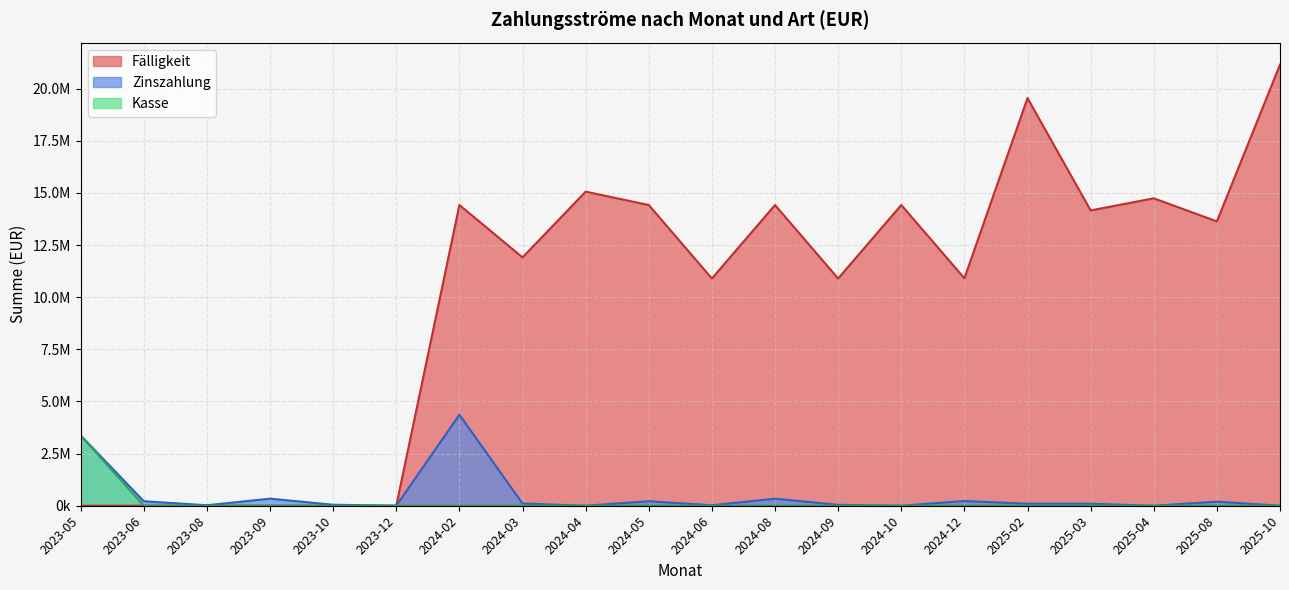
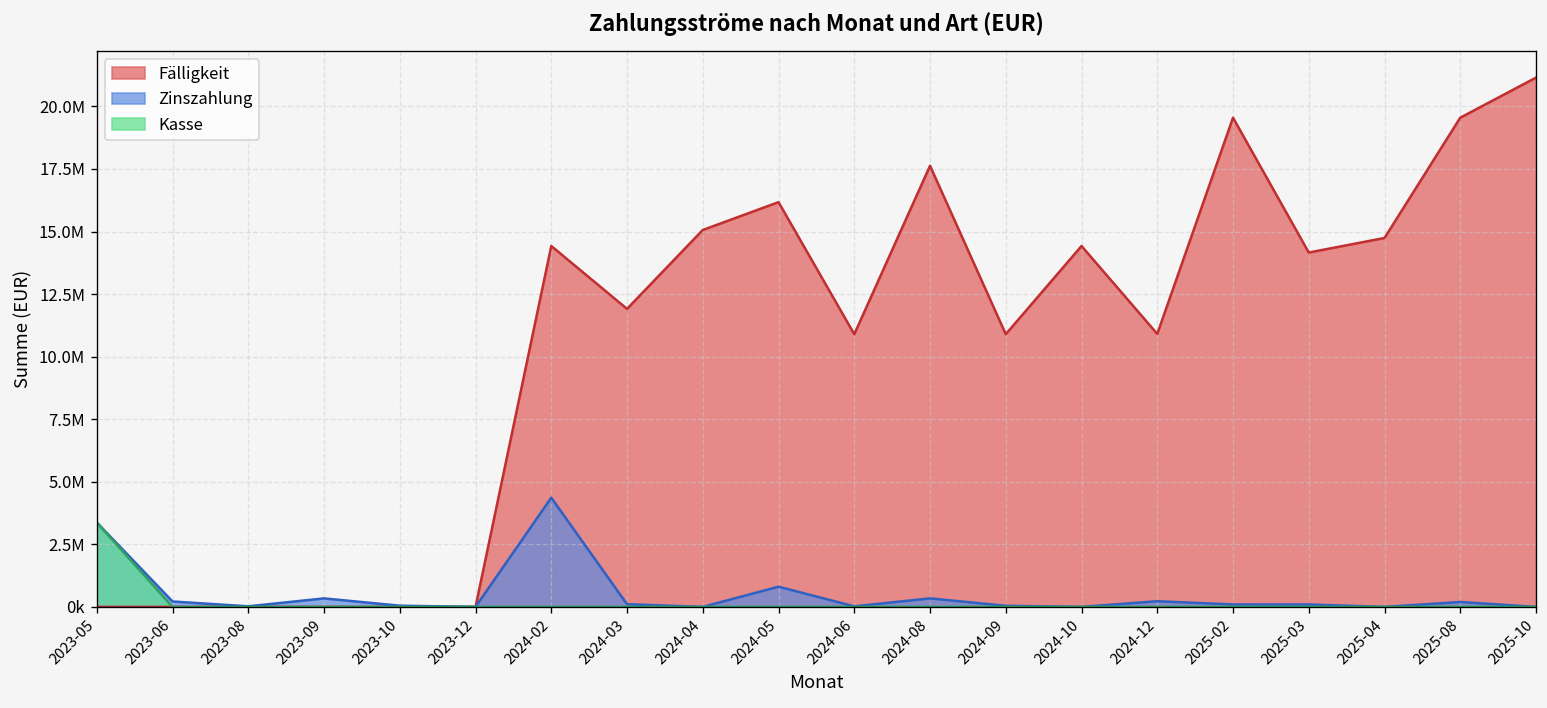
Fälligkeit, 2024-05: 14400000 -> 16200000
Zinszahlung, 2024-05: 200000 -> 800000
Fälligkeit, 2024-08: 14400000 -> 17600000
Fälligkeit, 2025-08: 13600000 -> 19600000
